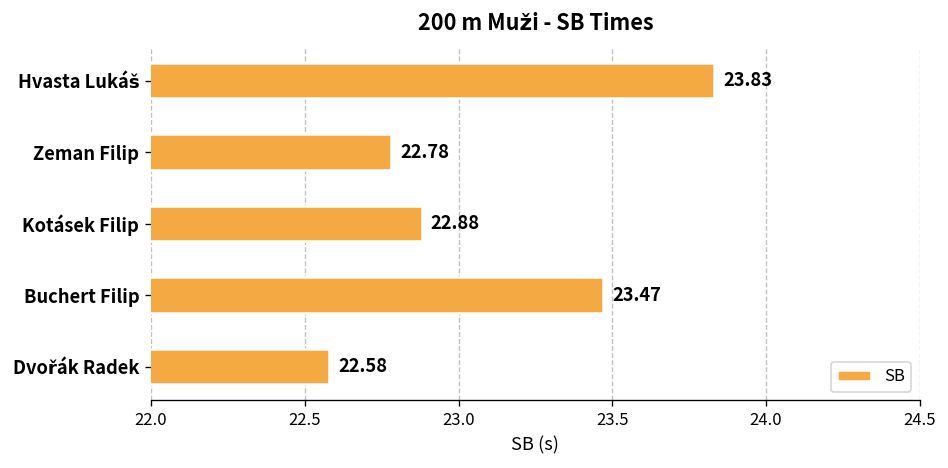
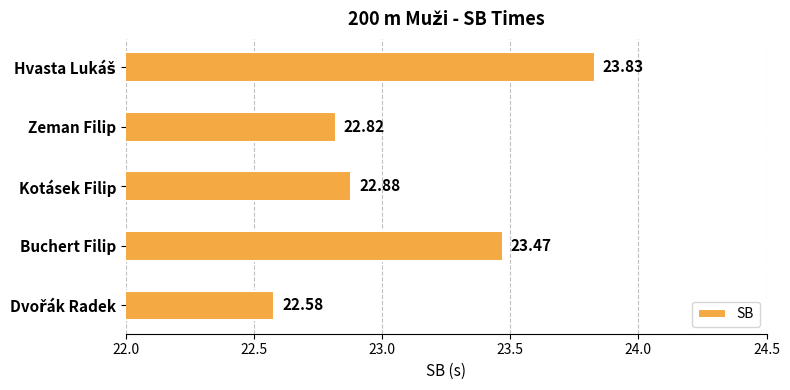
Zeman Filip: 22.78 -> 22.82
